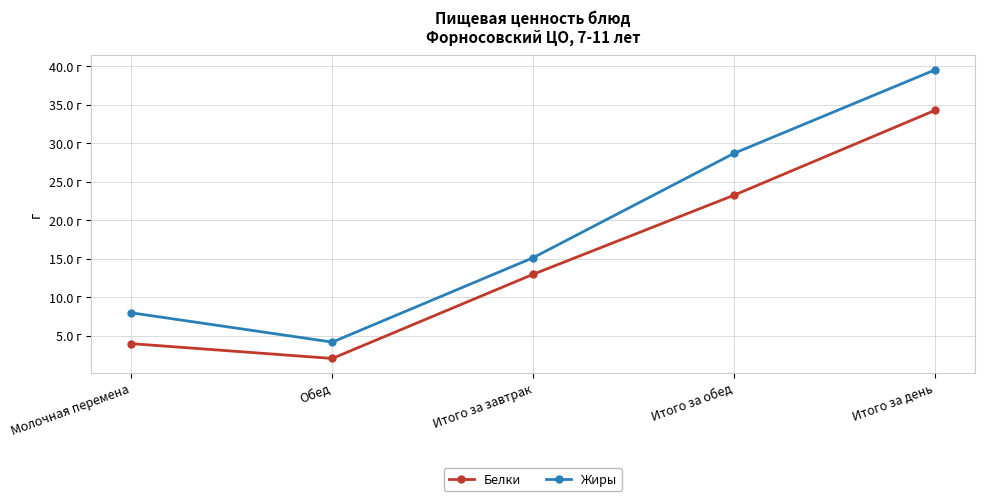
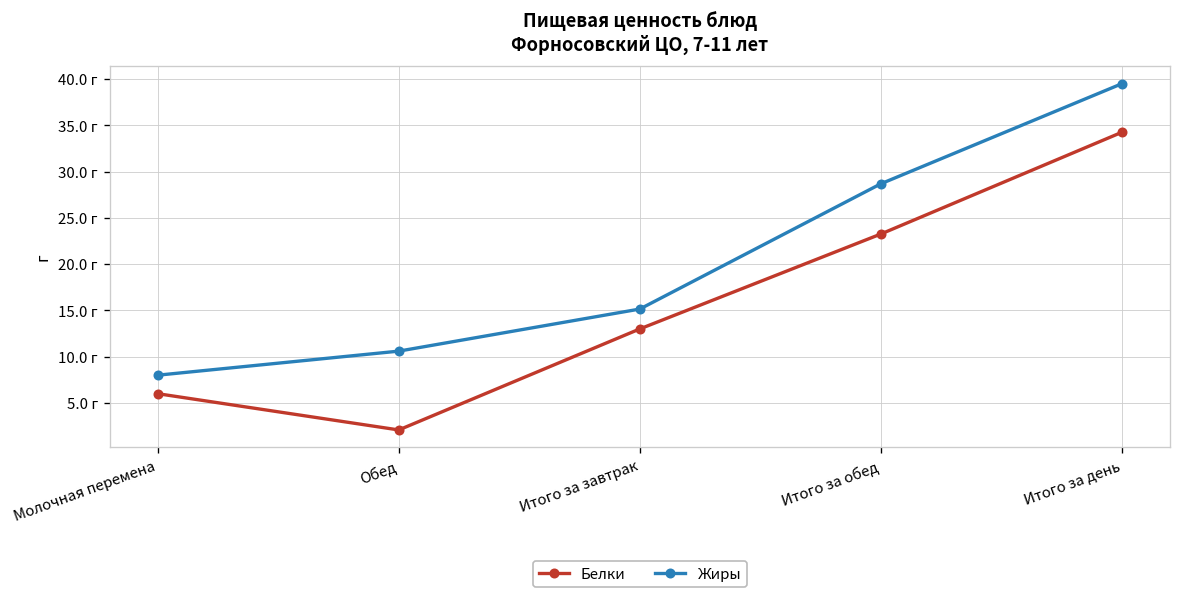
Белки, Молочная перемена: 4 г -> 6 г
Жиры, Обед: 4 г -> 11 г
